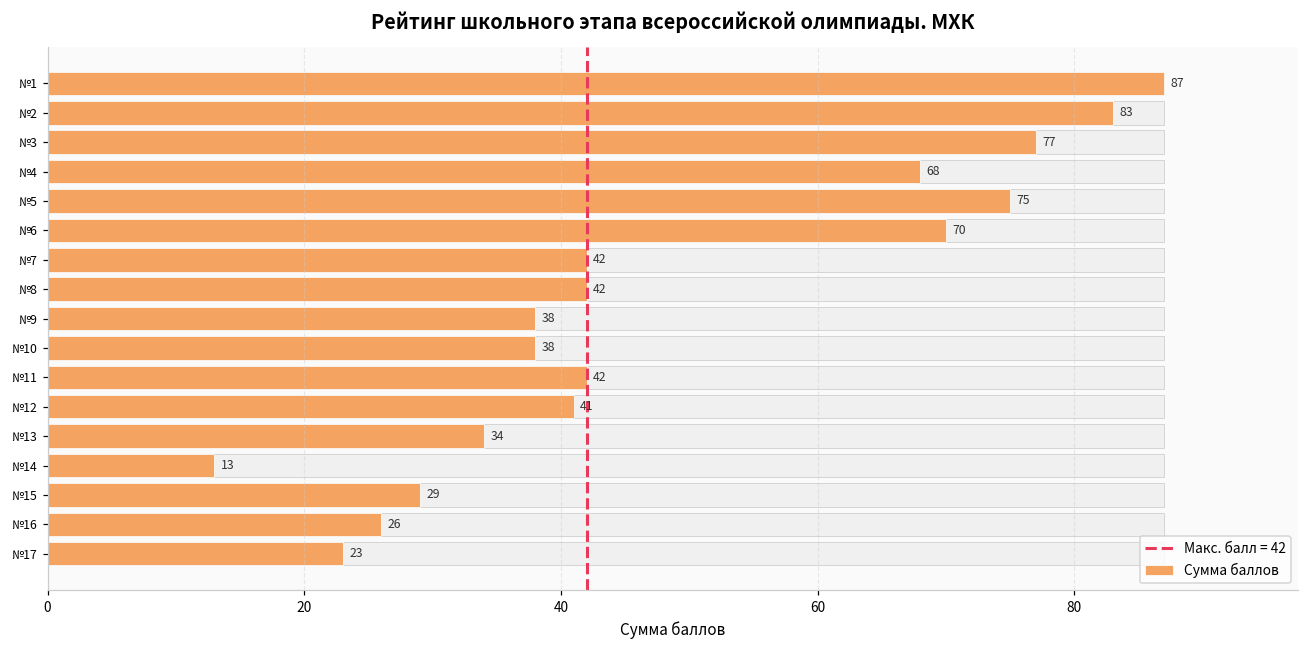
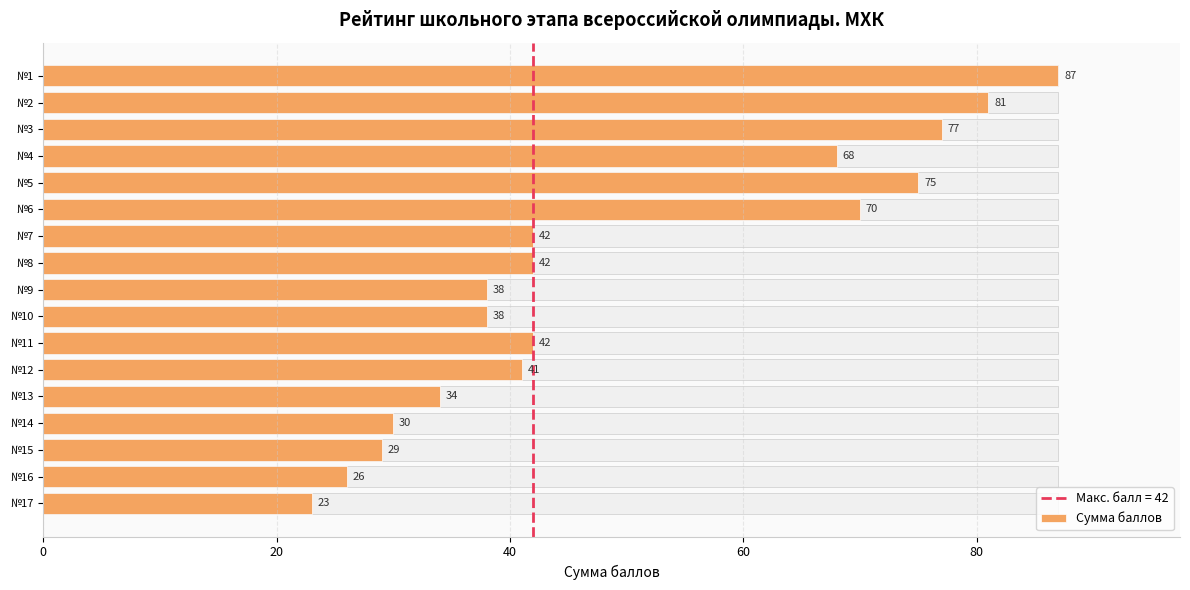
Сумма баллов, №2: 83 -> 81
Сумма баллов, №14: 13 -> 30
